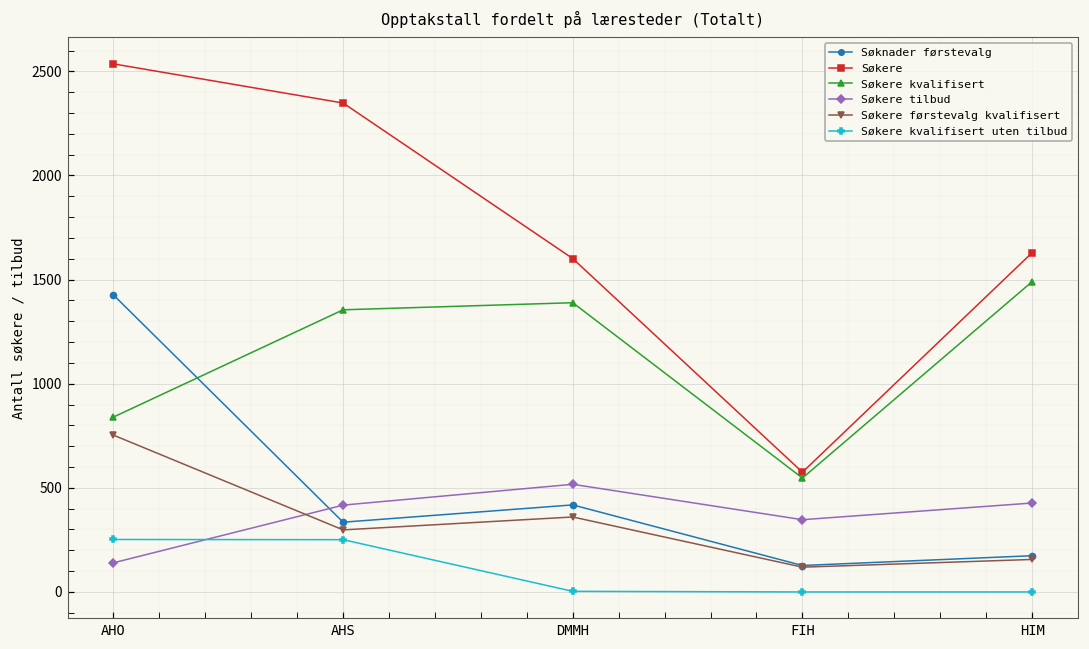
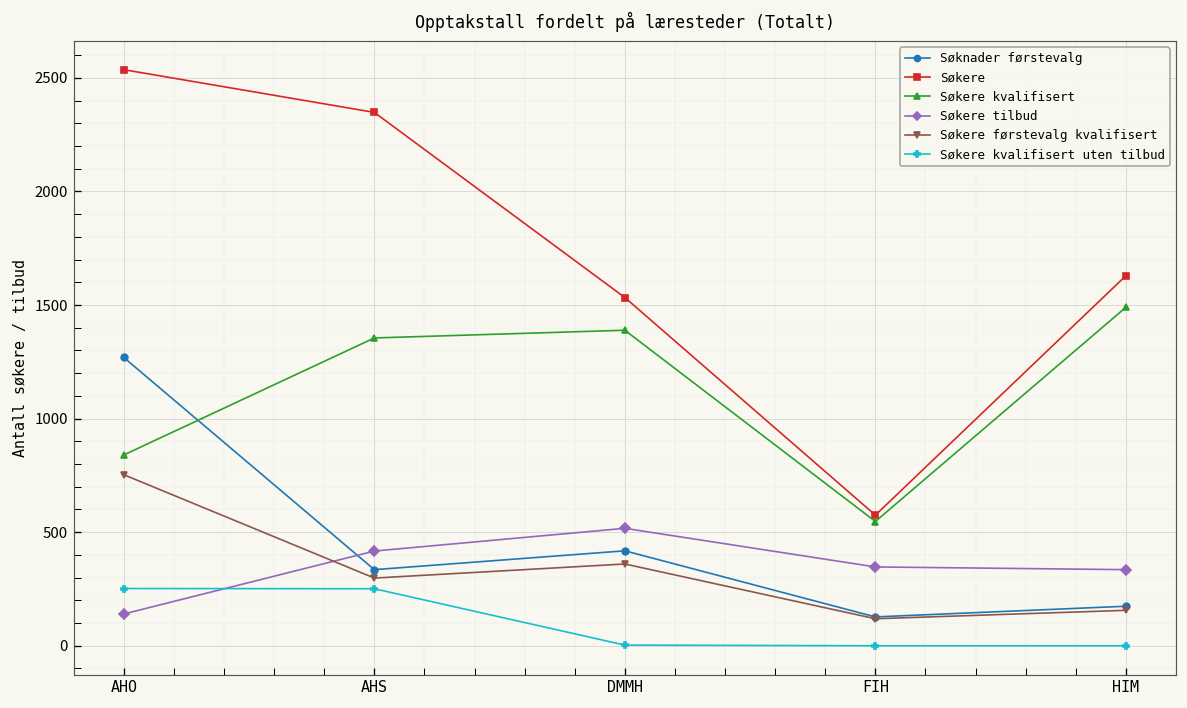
Søknader førstevalg, AHO: 1430 -> 1270
Søkere, DMMH: 1600 -> 1530
Søkere tilbud, HIM: 430 -> 340
